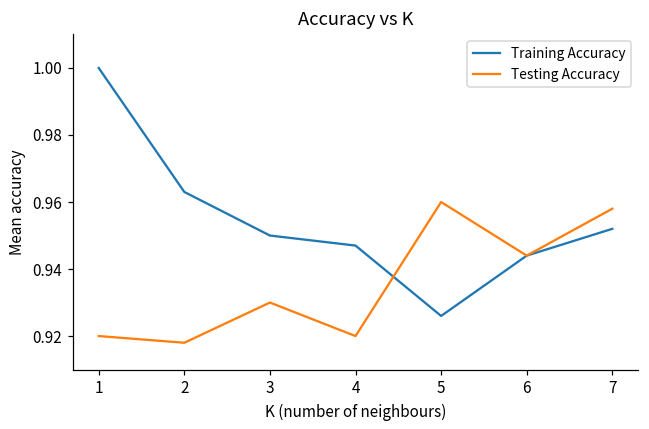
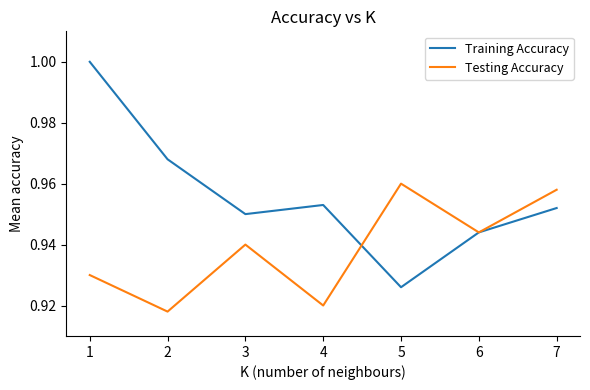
Testing Accuracy, 1: 0.92 -> 0.93
Training Accuracy, 2: 0.963 -> 0.968
Testing Accuracy, 3: 0.93 -> 0.94
Training Accuracy, 4: 0.947 -> 0.953
